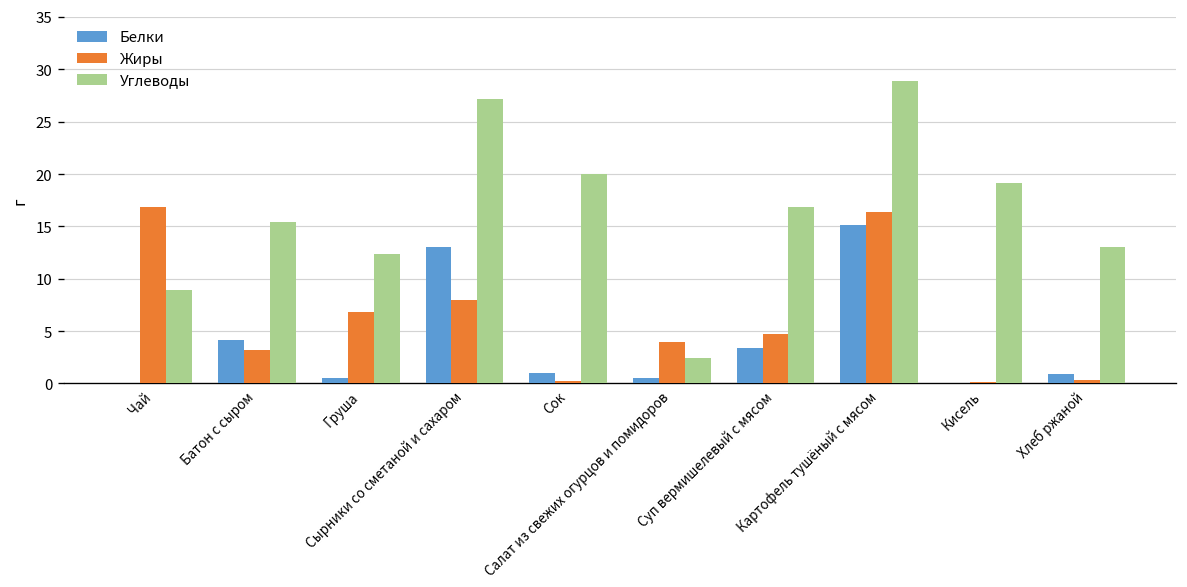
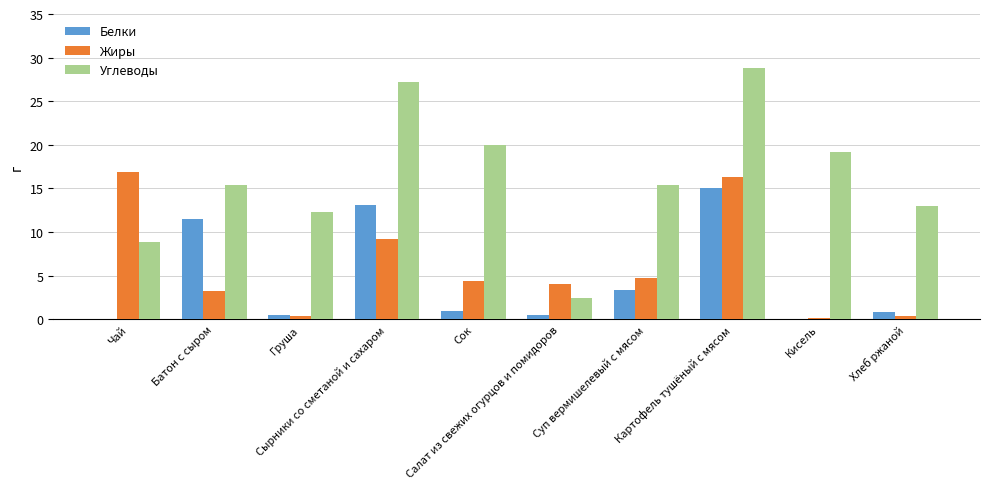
Белки, Батон с сыром: 4 -> 12
Жиры, Груша: 7 -> 0
Жиры, Сырники со сметаной и сахаром: 8 -> 9
Жиры, Сок: 0 -> 4
Углеводы, Суп вермишелевый с мясом: 17 -> 15
